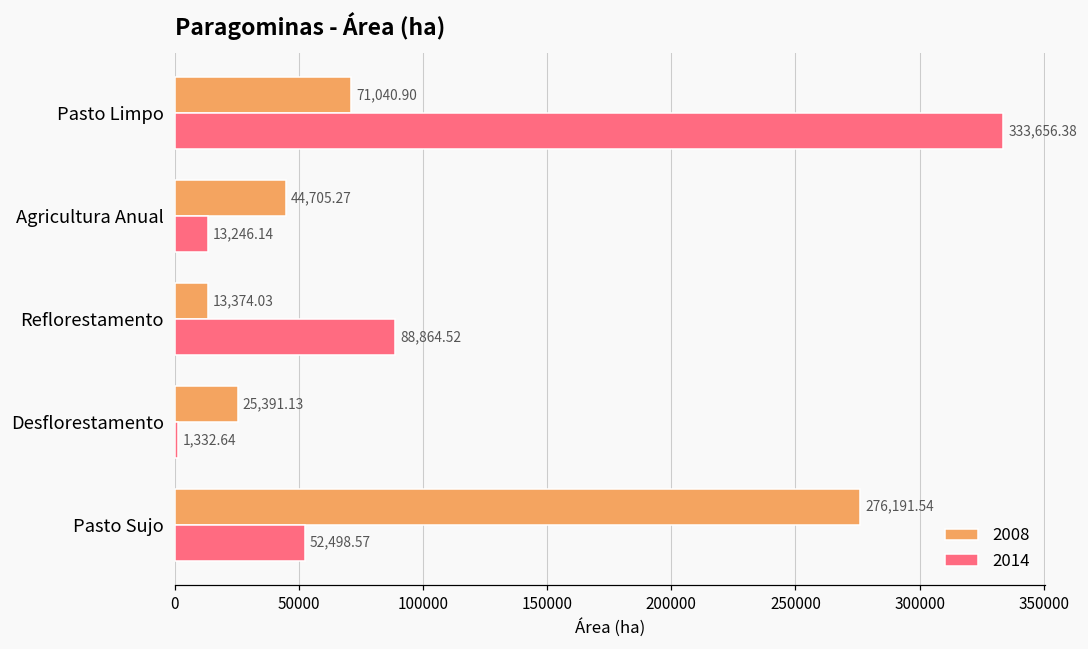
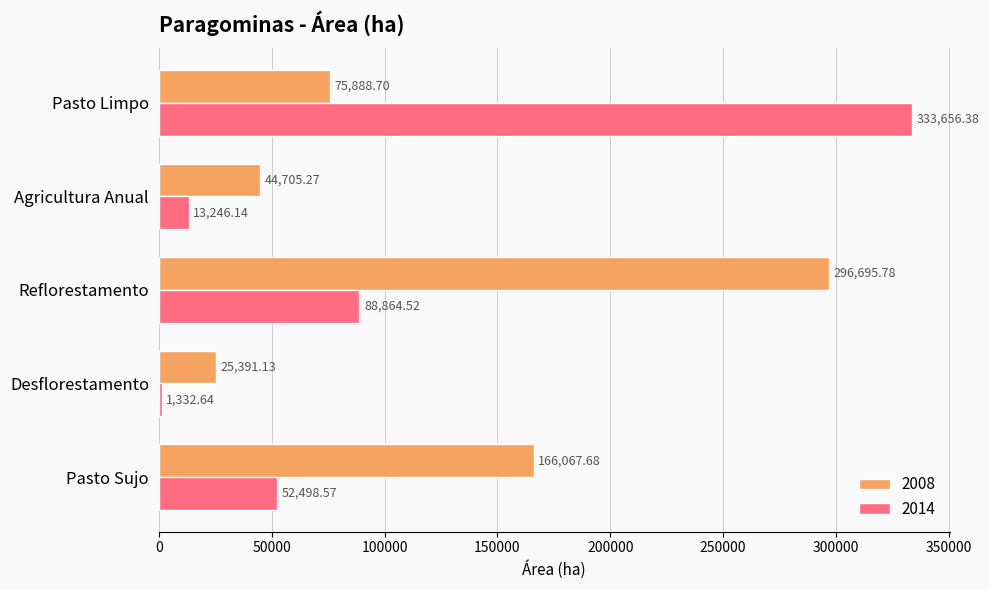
2008, Pasto Limpo: 71,040.90 -> 75,888.70
2008, Reflorestamento: 13,374.03 -> 296,695.78
2008, Pasto Sujo: 276,191.54 -> 166,067.68
